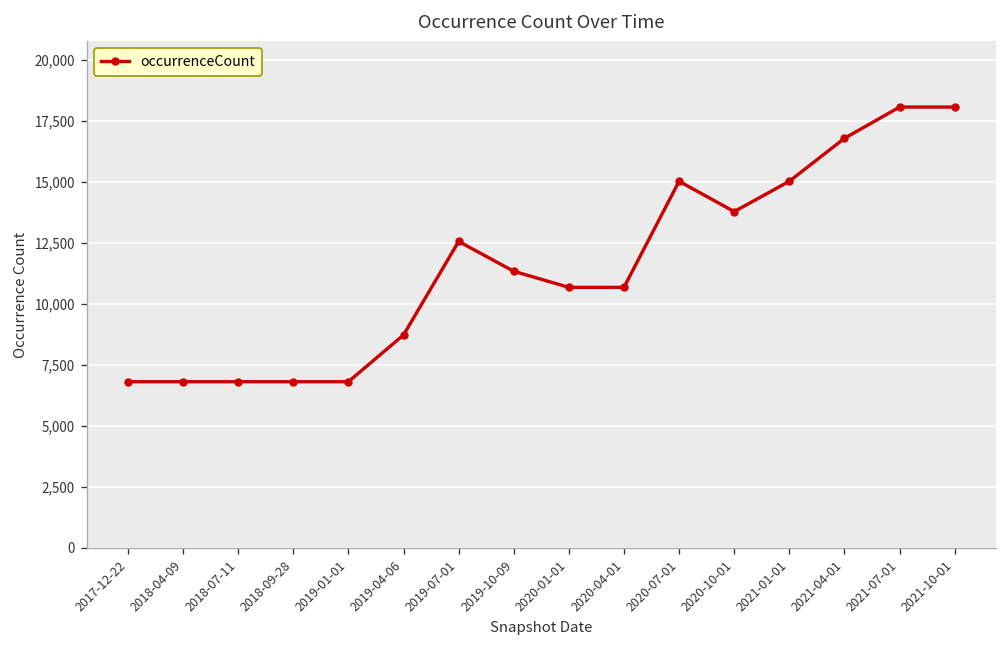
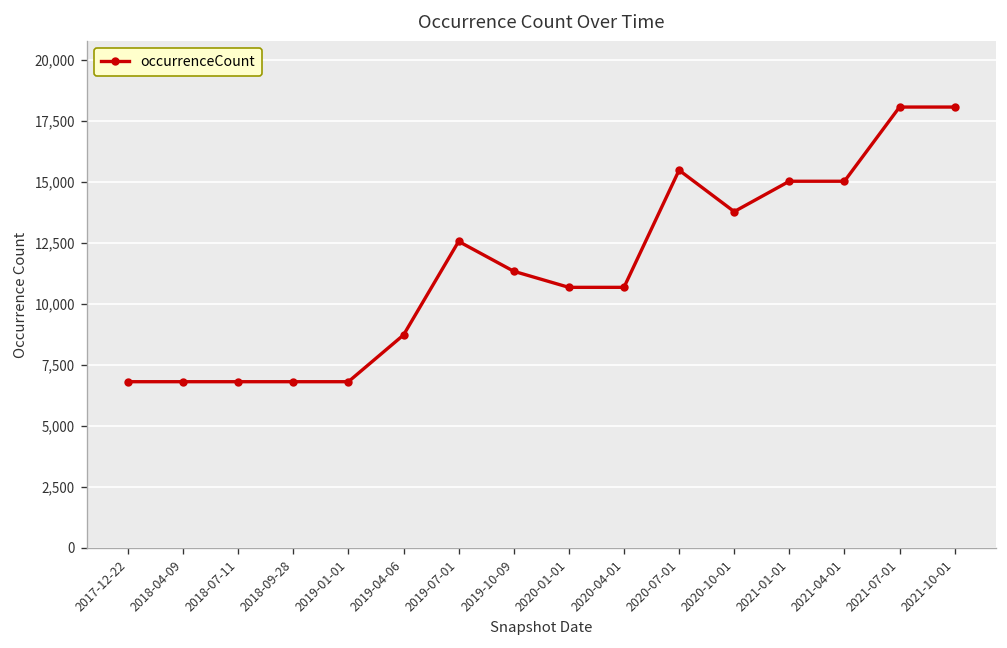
2020-07-01: 15,000 -> 15,500
2021-04-01: 16,800 -> 15,000
